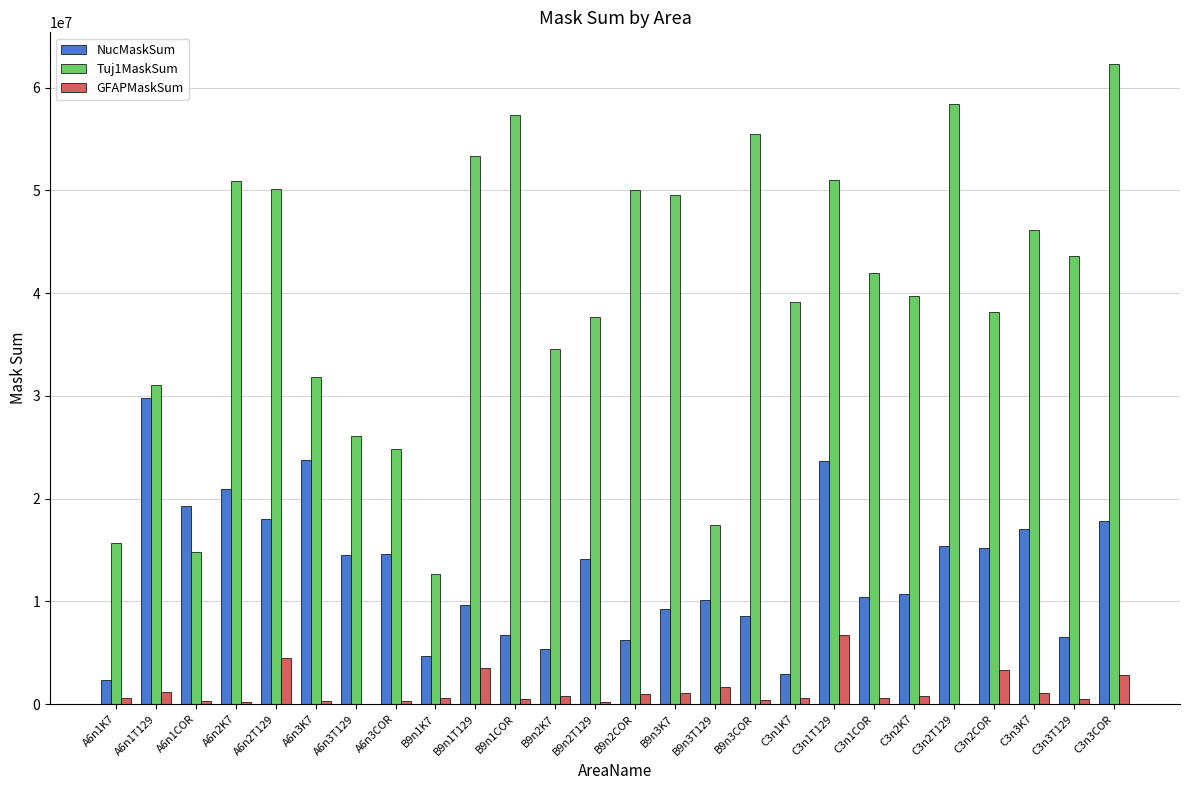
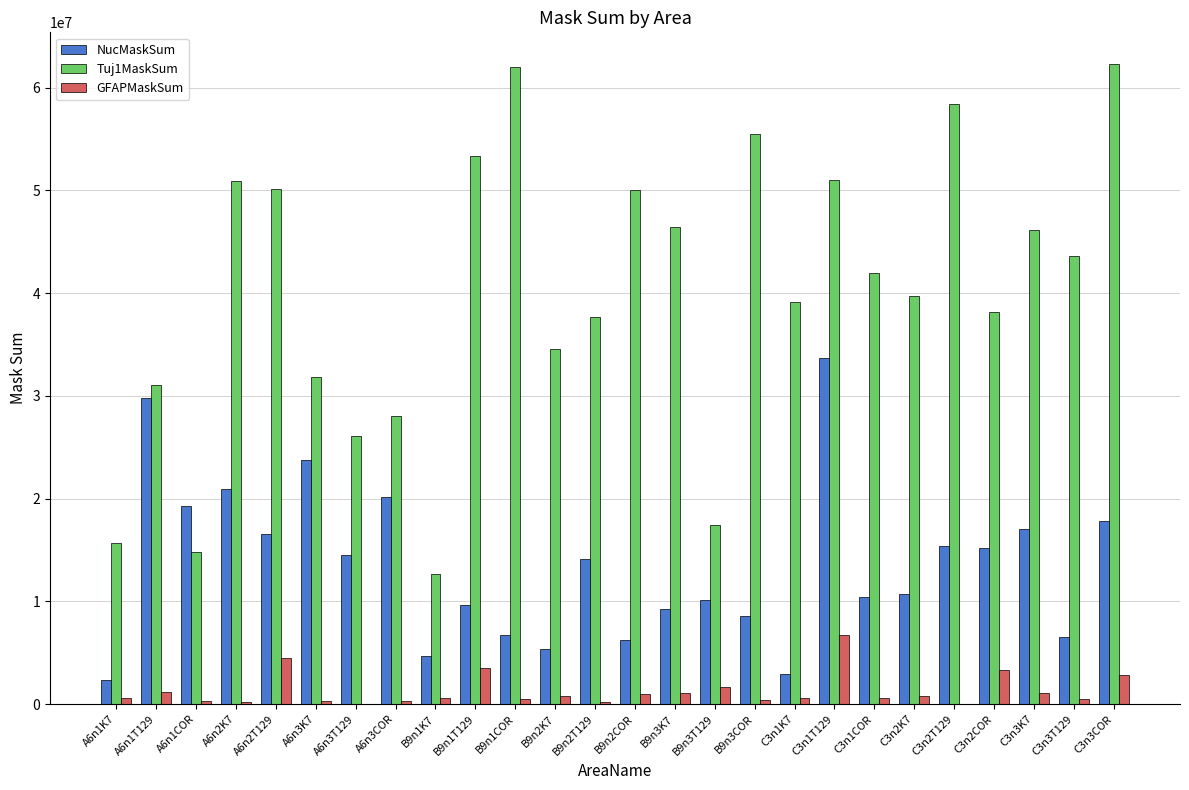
NucMaskSum, A6n2T129: 18000000 -> 16600000
NucMaskSum, A6n3COR: 14700000 -> 20200000
Tuj1MaskSum, A6n3COR: 24800000 -> 28000000
Tuj1MaskSum, B9n1COR: 57300000 -> 62000000
Tuj1MaskSum, B9n3K7: 49500000 -> 46500000
NucMaskSum, C3n1T129: 23600000 -> 33700000
